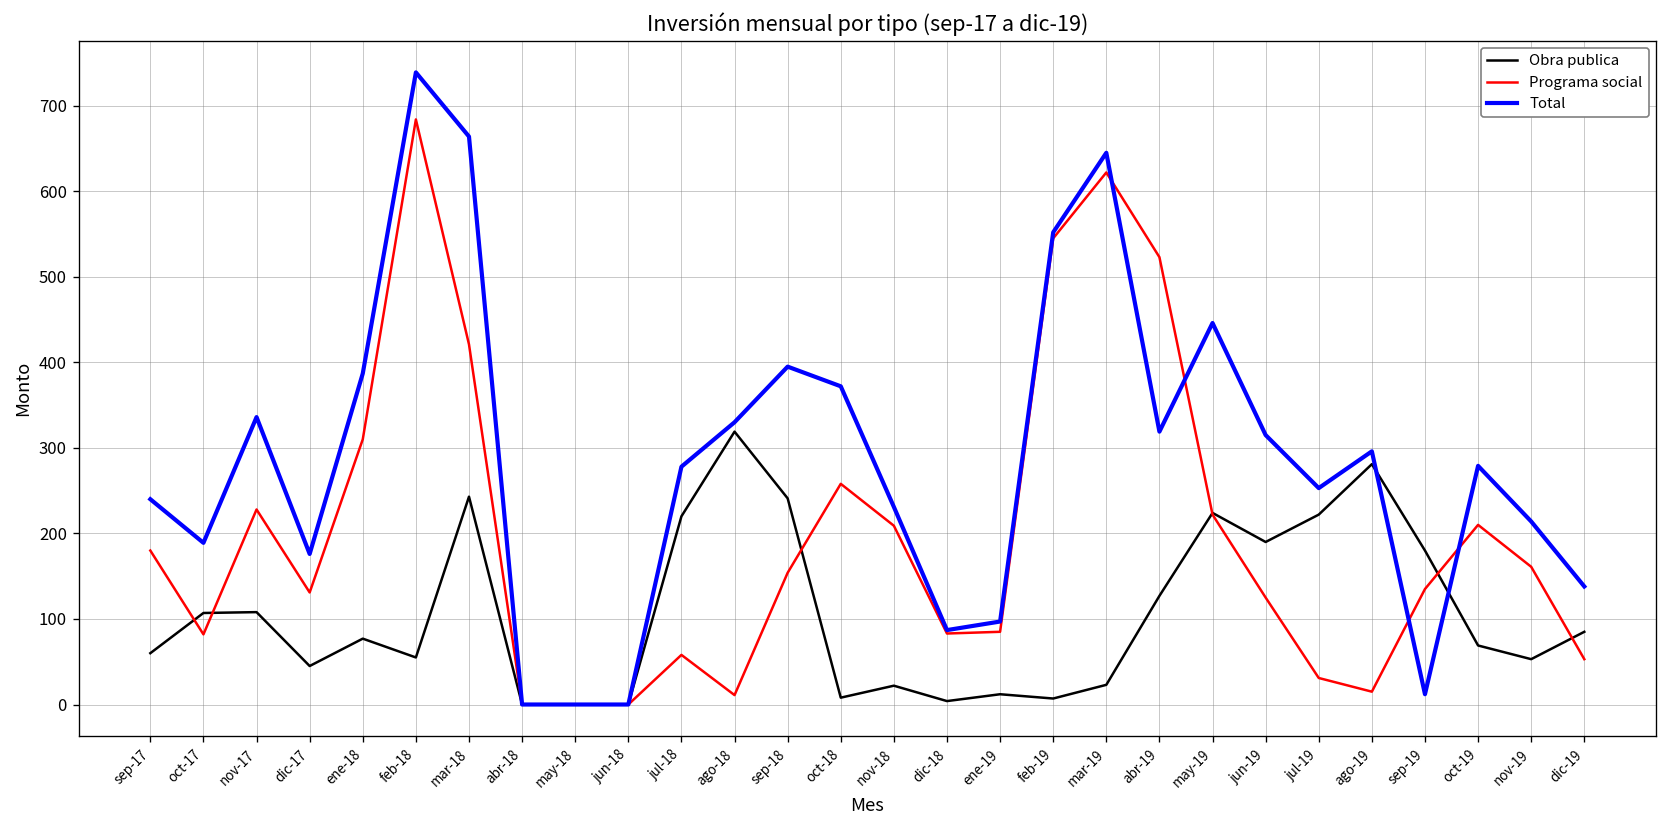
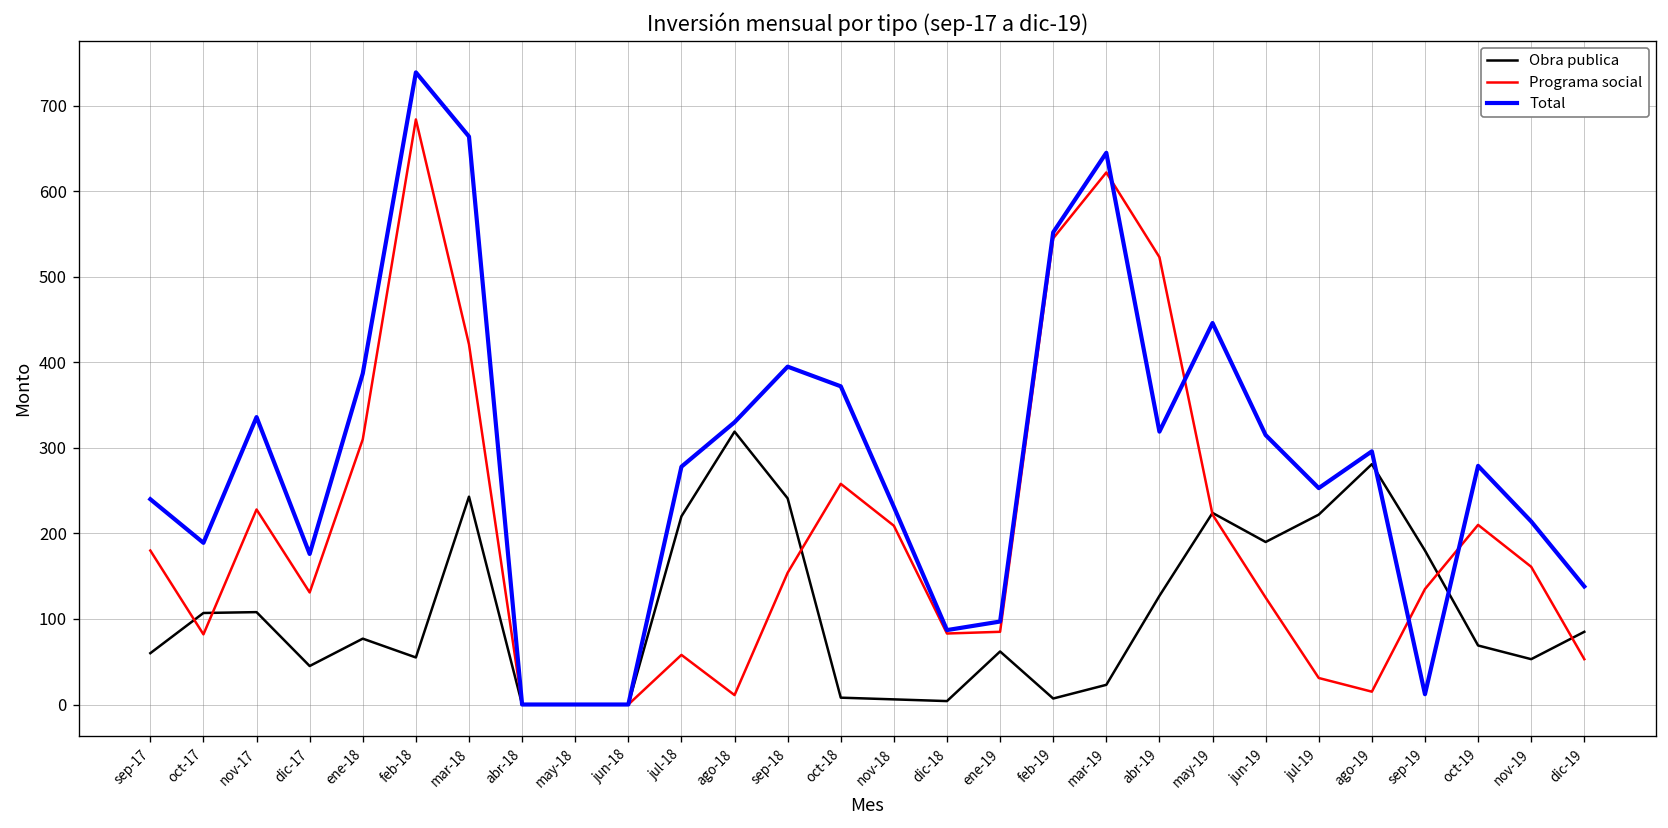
Obra publica, nov-18: 20 -> 10
Obra publica, ene-19: 10 -> 60
